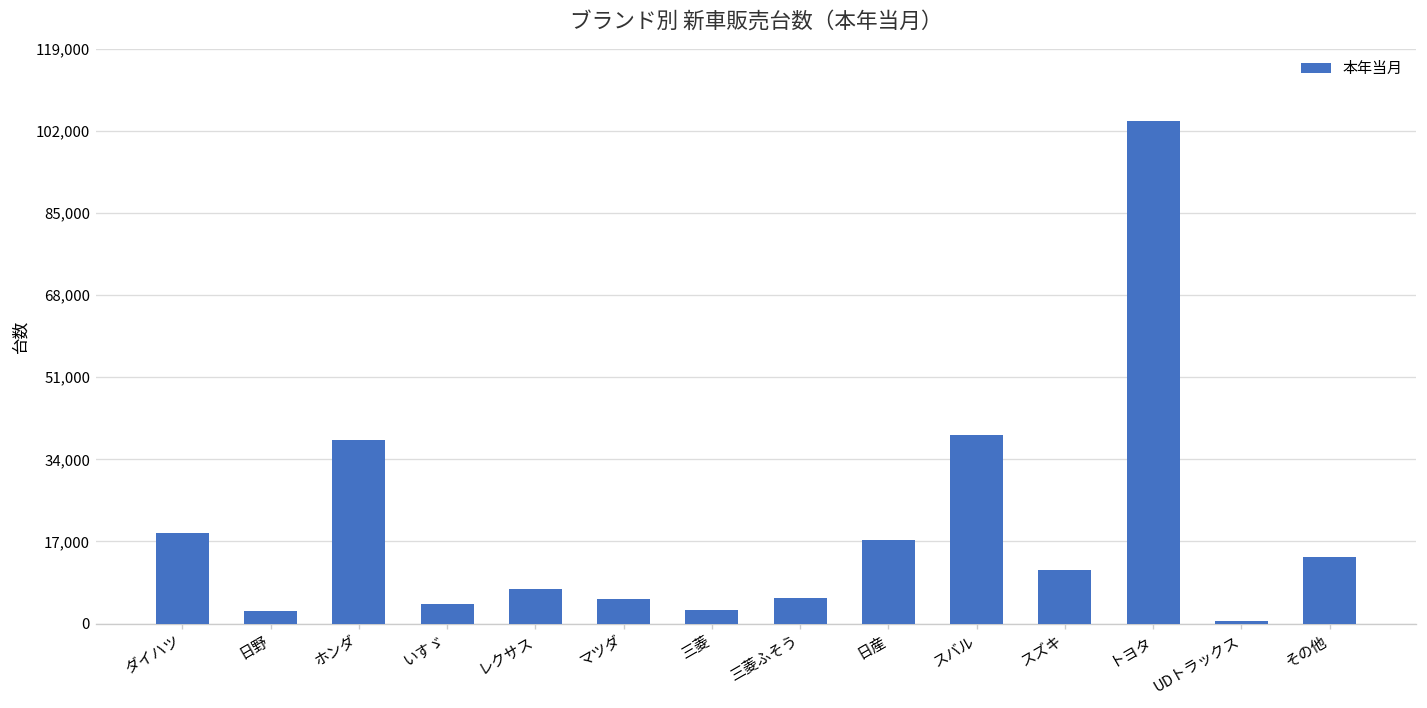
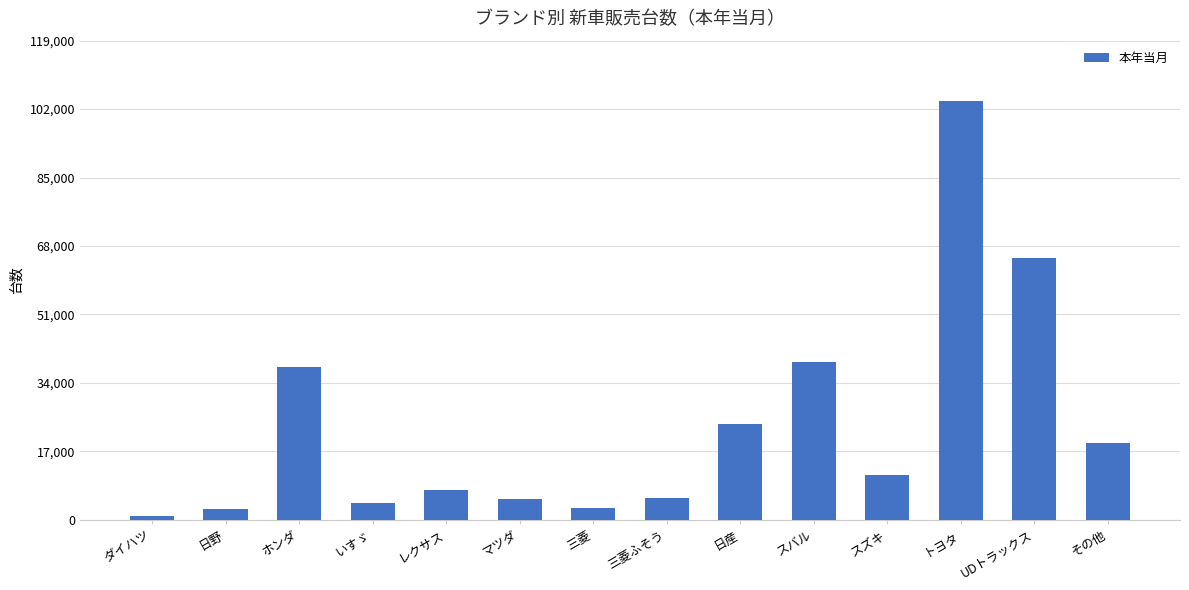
ダイハツ: 19,000 -> 1,000
日産: 17,000 -> 24,000
UDトラックス: 1,000 -> 65,000
その他: 14,000 -> 19,000
